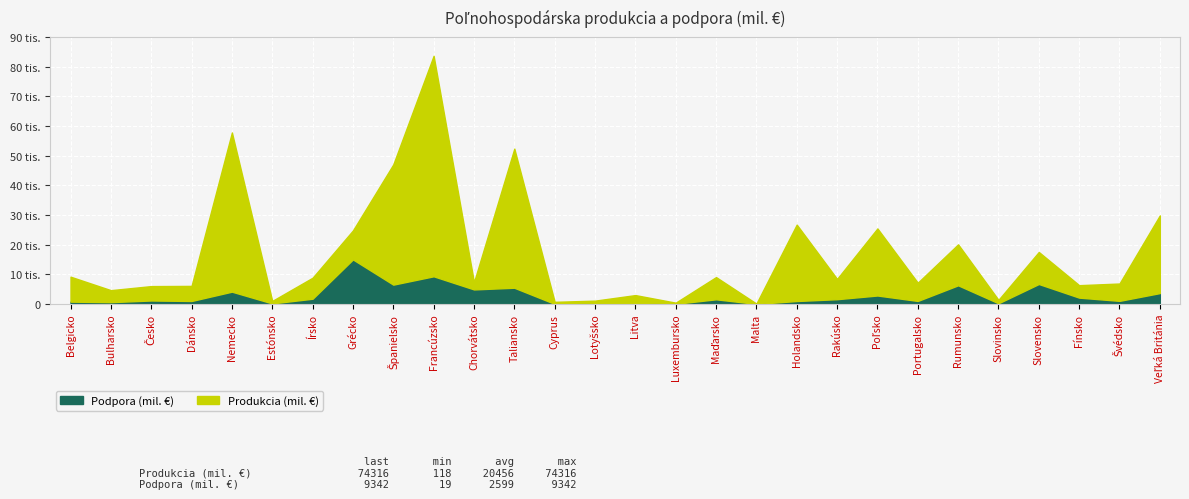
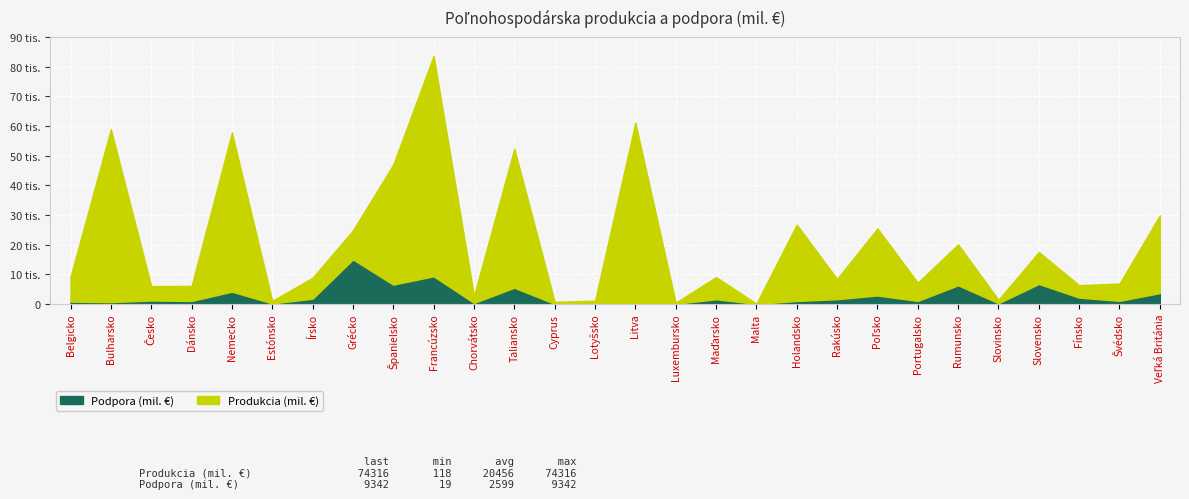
Produkcia (mil. €), Bulharsko: 4 tis. -> 58 tis.
Podpora (mil. €), Chorvátsko: 5 tis. -> 0 tis.
Produkcia (mil. €), Litva: 3 tis. -> 61 tis.
